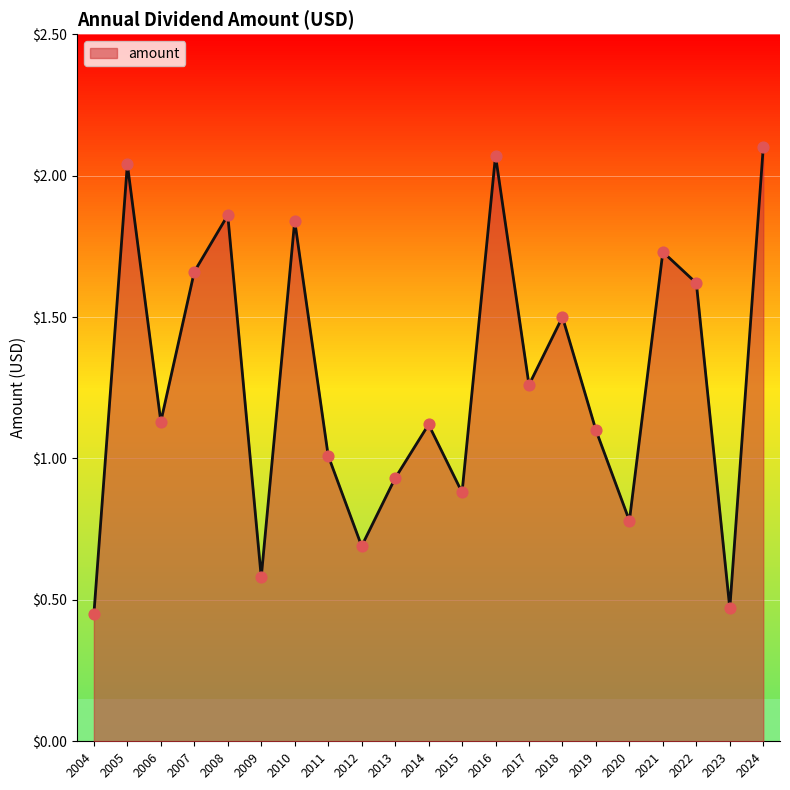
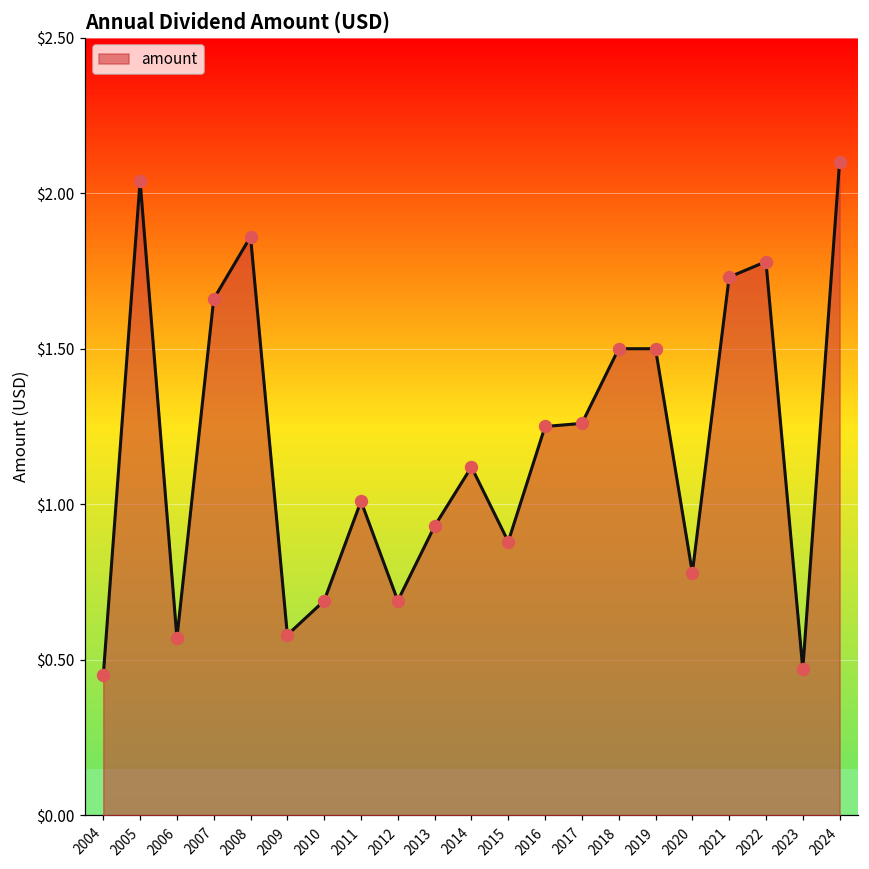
2006: $1.13 -> $0.57
2010: $1.84 -> $0.69
2016: $2.07 -> $1.25
2019: $1.1 -> $1.5
2022: $1.62 -> $1.78
